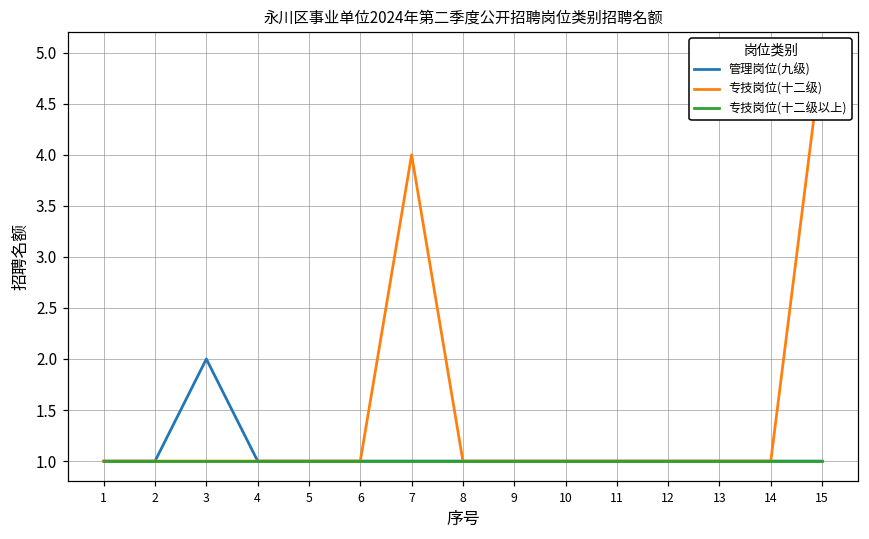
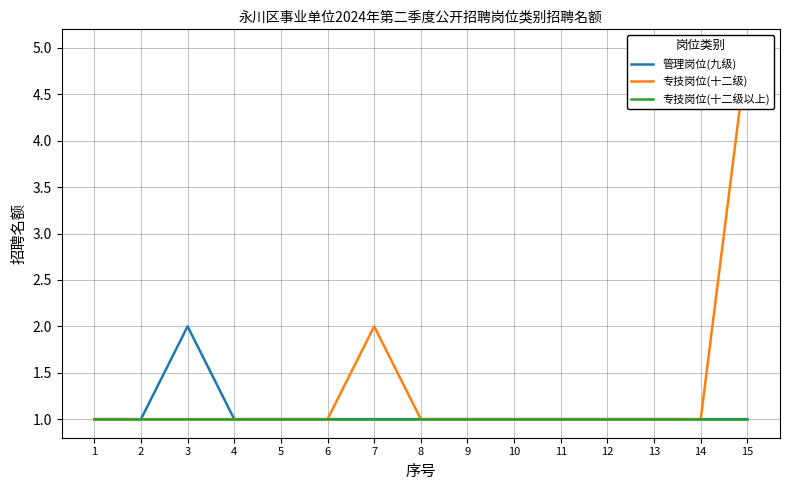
专技岗位(十二级), 7: 4 -> 2
